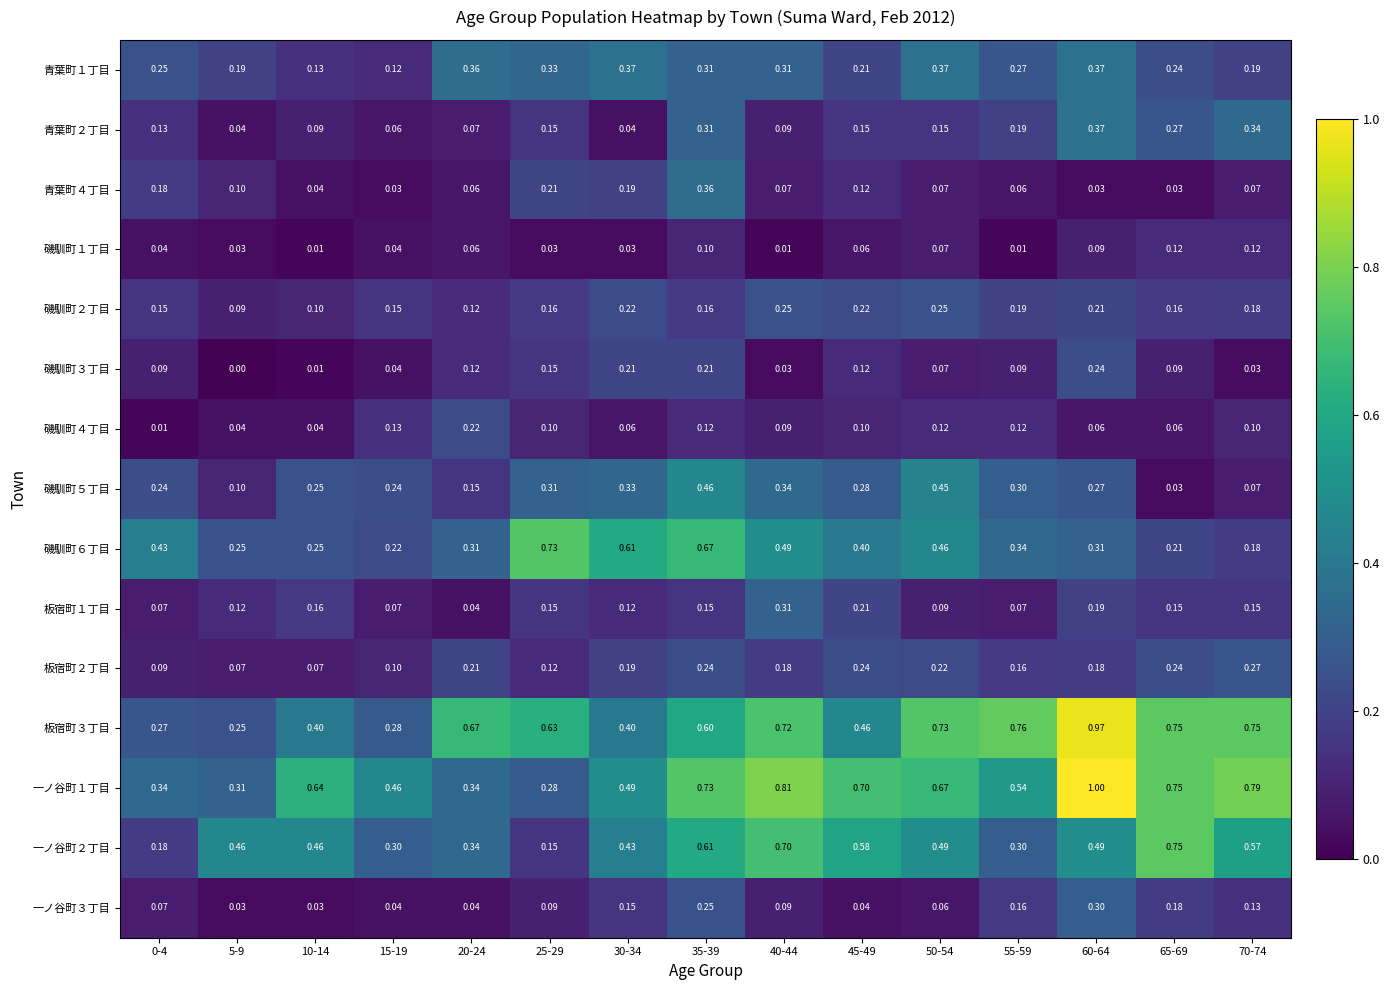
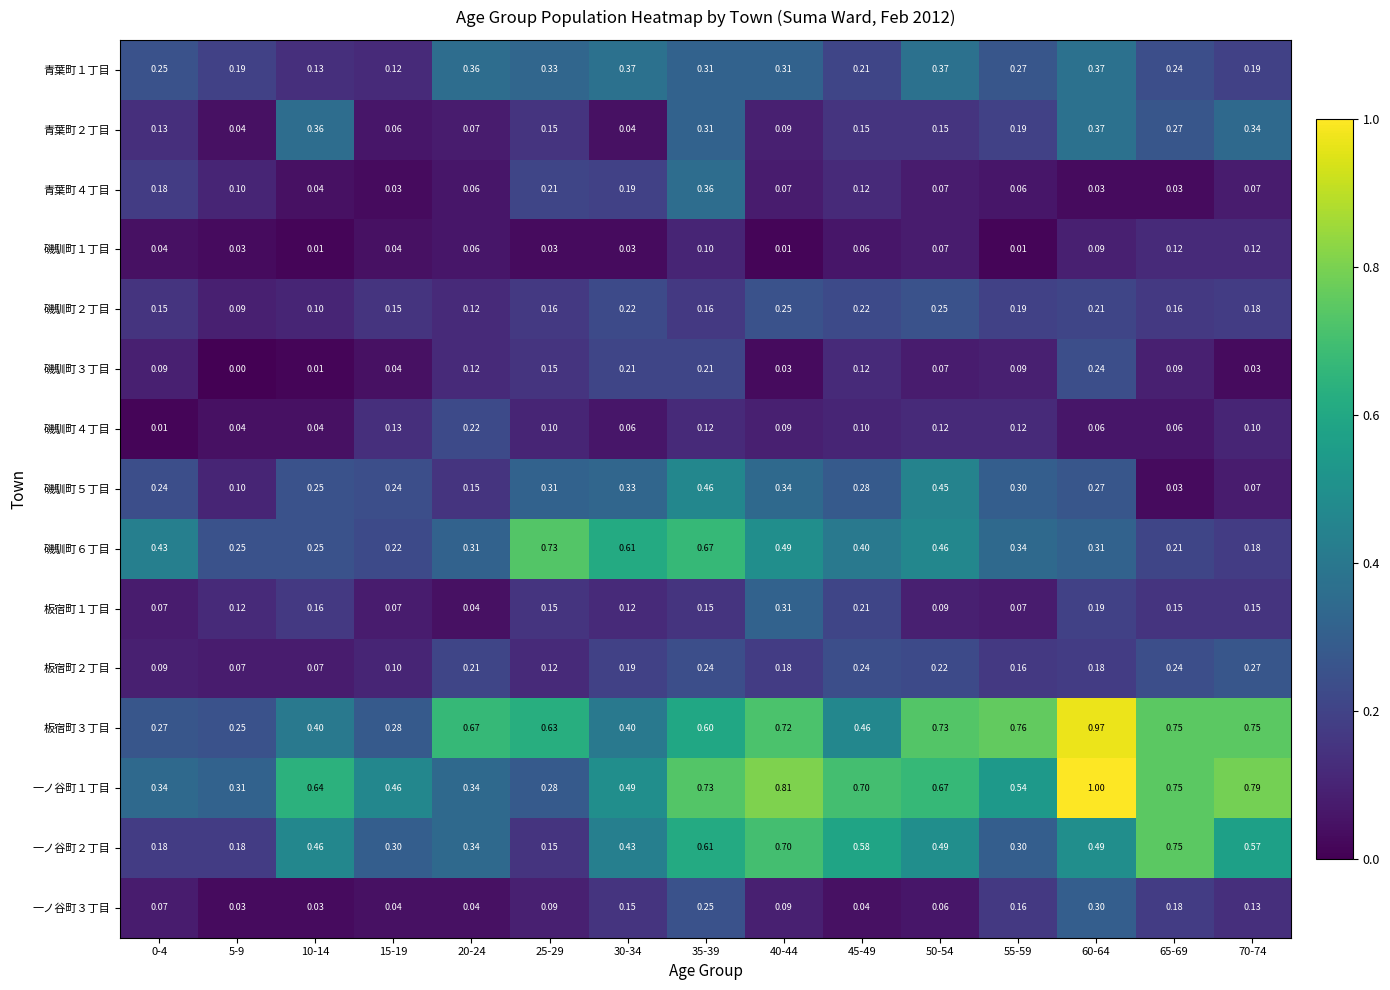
青葉町２丁目, 10-14: 0.09 -> 0.36
一ノ谷町２丁目, 5-9: 0.46 -> 0.18
